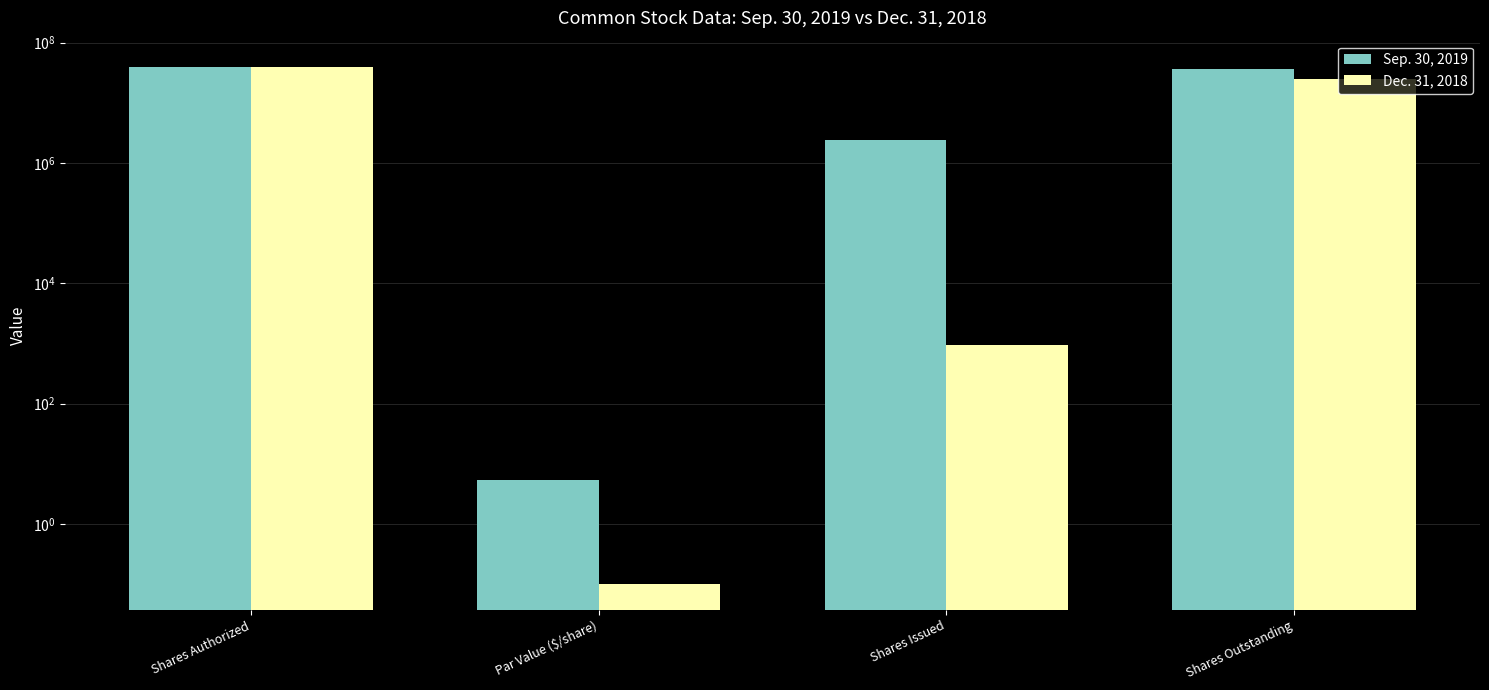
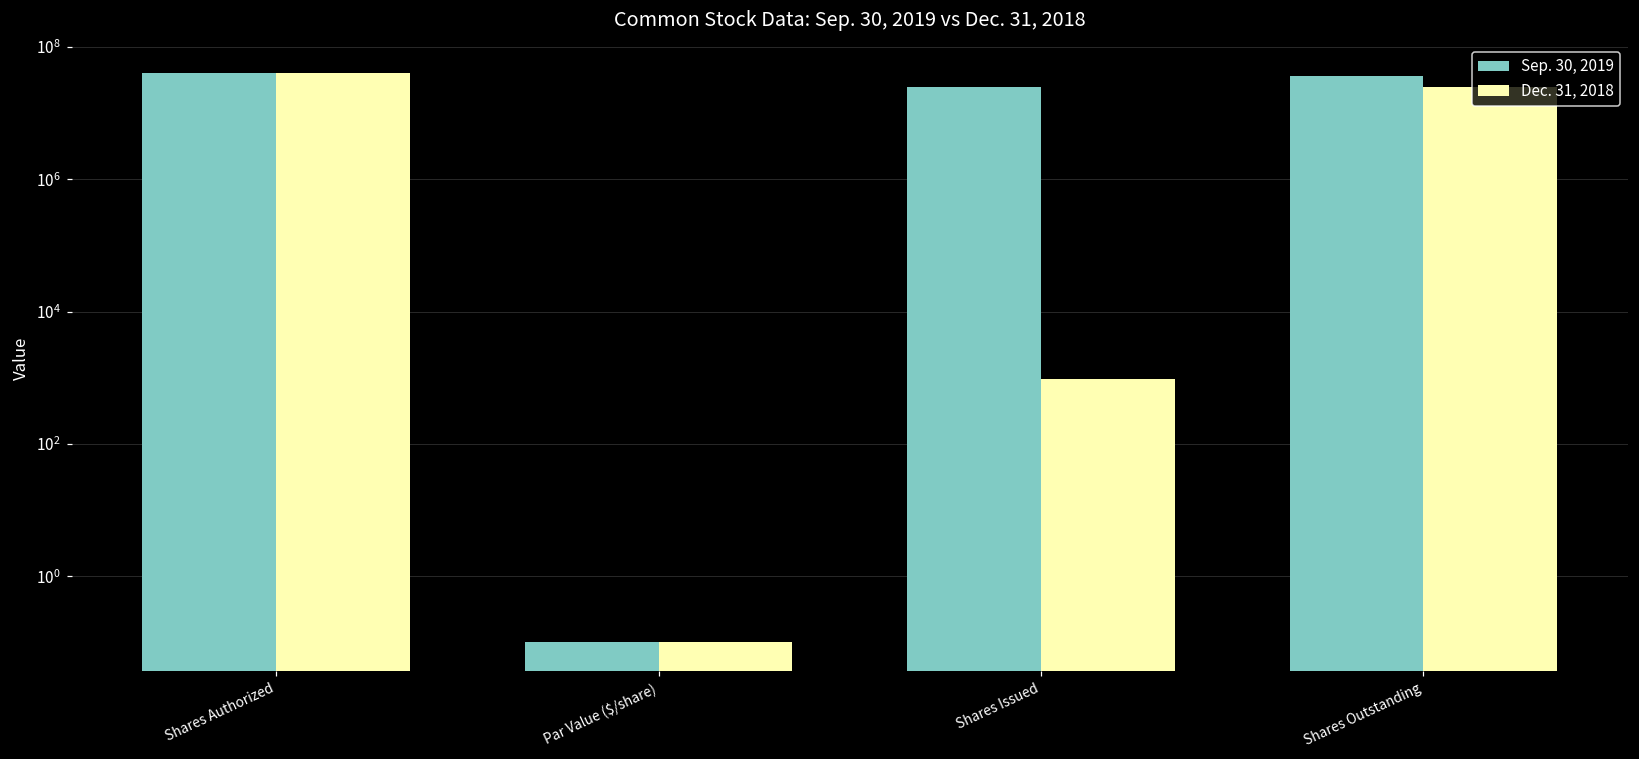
Sep. 30, 2019, Par Value ($/share): 5 -> 0.1
Sep. 30, 2019, Shares Issued: 2400000 -> 25000000
